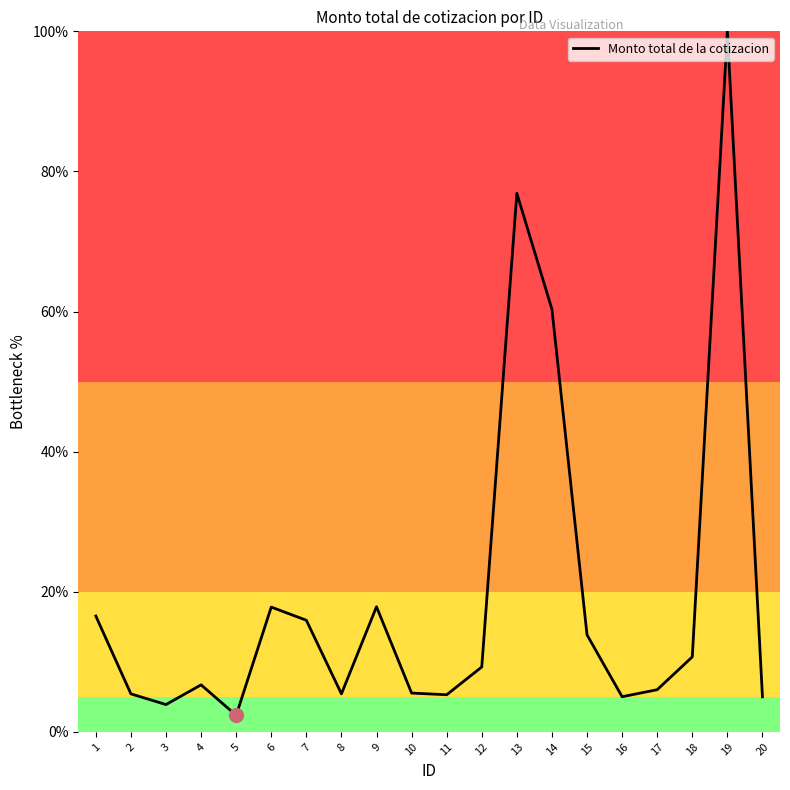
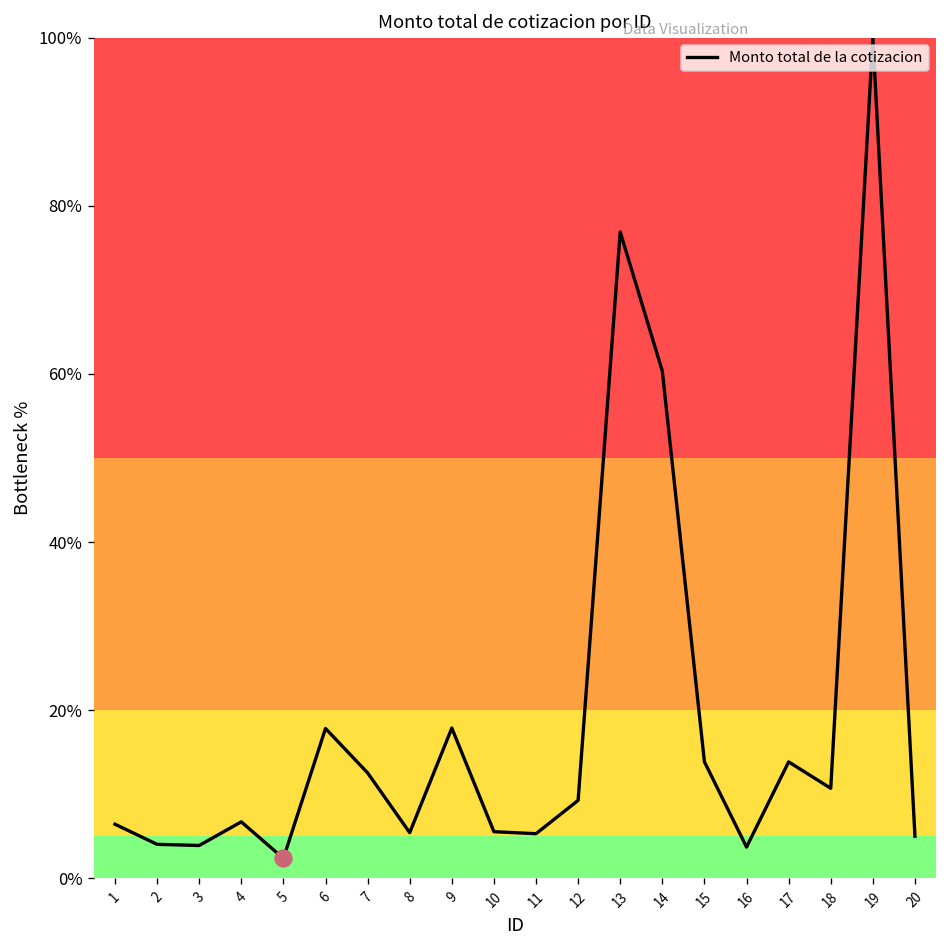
Monto total de la cotizacion, 1: 17% -> 6%
Monto total de la cotizacion, 2: 5% -> 4%
Monto total de la cotizacion, 7: 16% -> 13%
Monto total de la cotizacion, 16: 5% -> 4%
Monto total de la cotizacion, 17: 6% -> 14%
